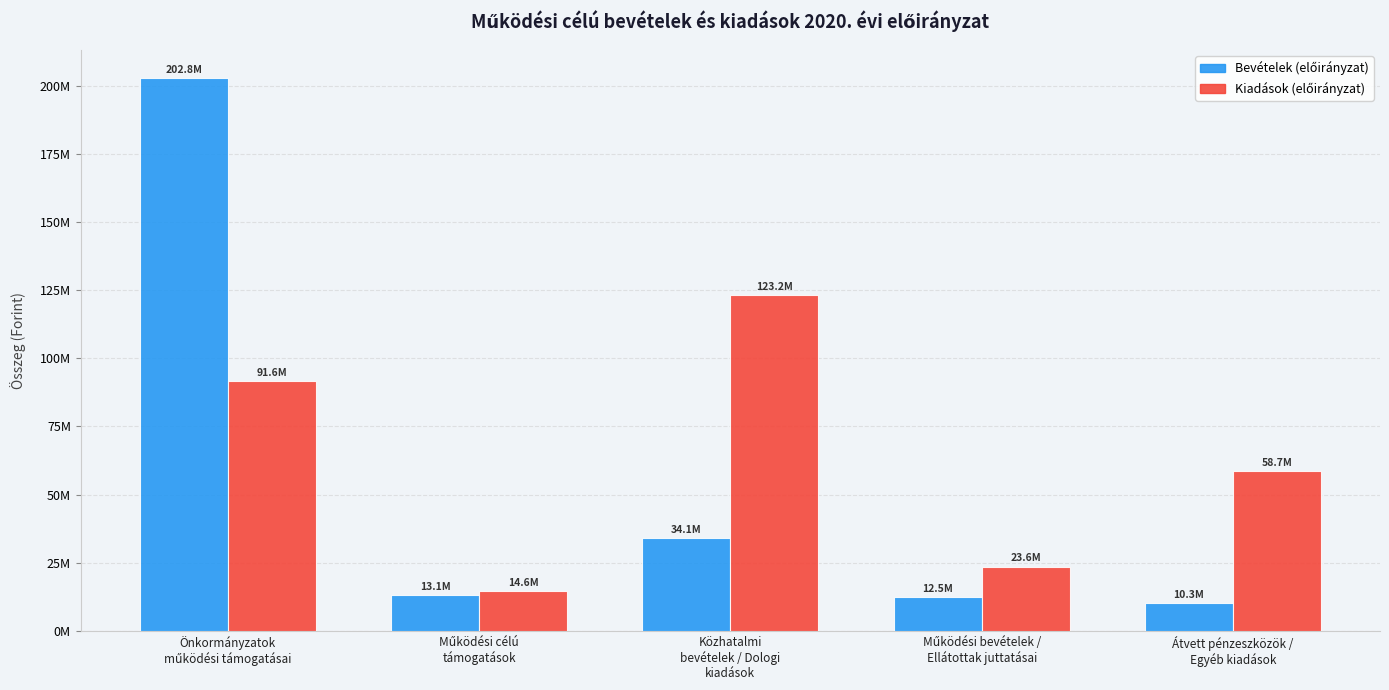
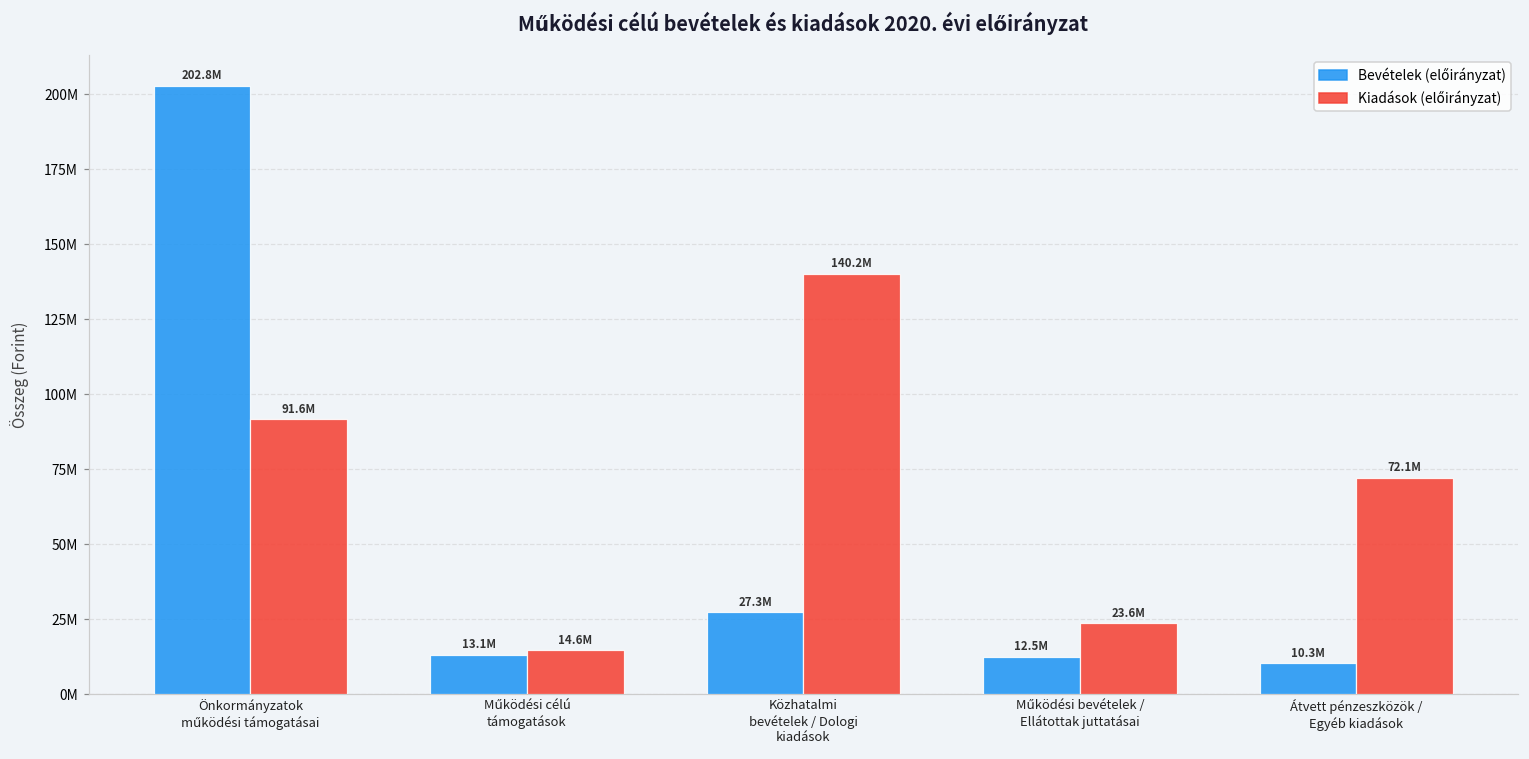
Bevételek (előirányzat), Közhatalmi bevételek / Dologi kiadások: 34.1M -> 27.3M
Kiadások (előirányzat), Közhatalmi bevételek / Dologi kiadások: 123.2M -> 140.2M
Kiadások (előirányzat), Átvett pénzeszközök / Egyéb kiadások: 58.7M -> 72.1M
